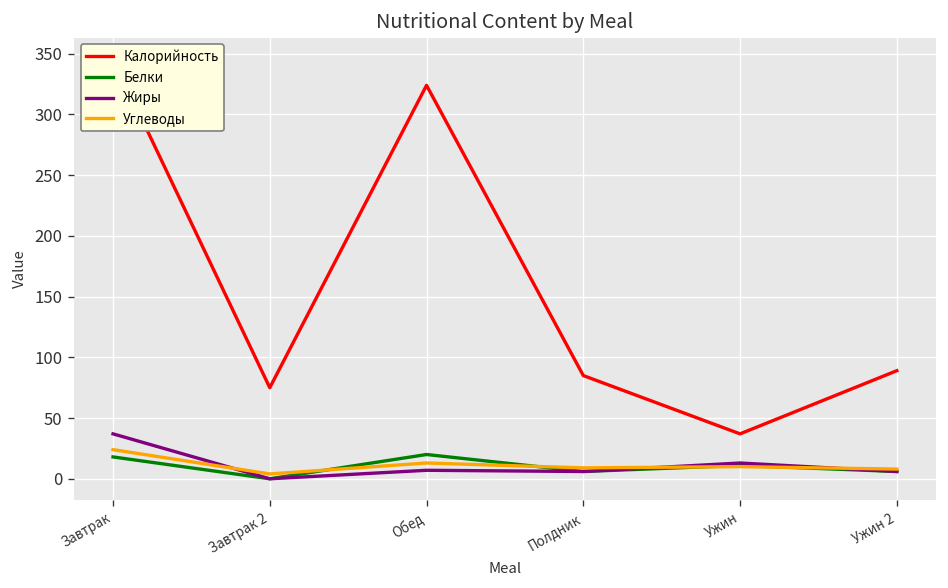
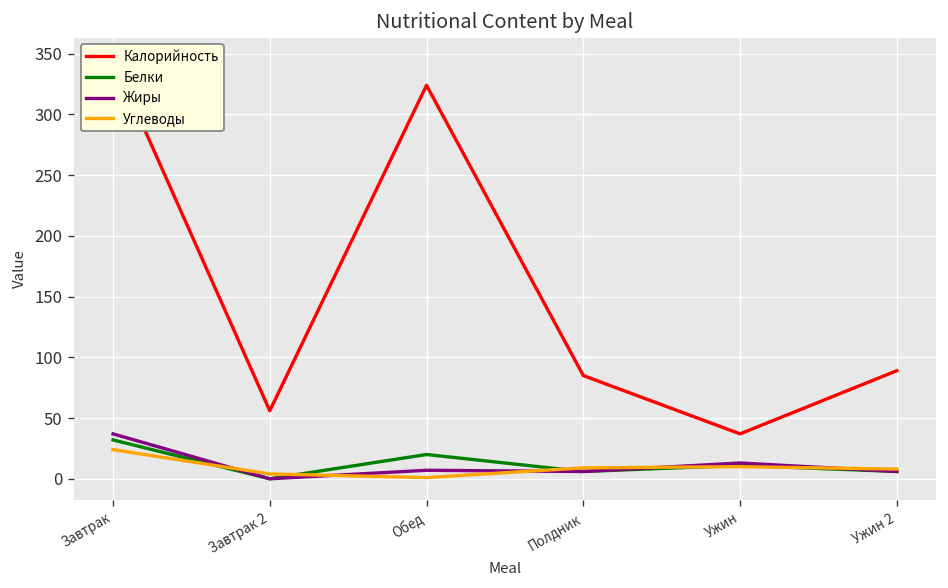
Белки, Завтрак: 18 -> 32
Калорийность, Завтрак 2: 75 -> 56
Углеводы, Обед: 13 -> 1
